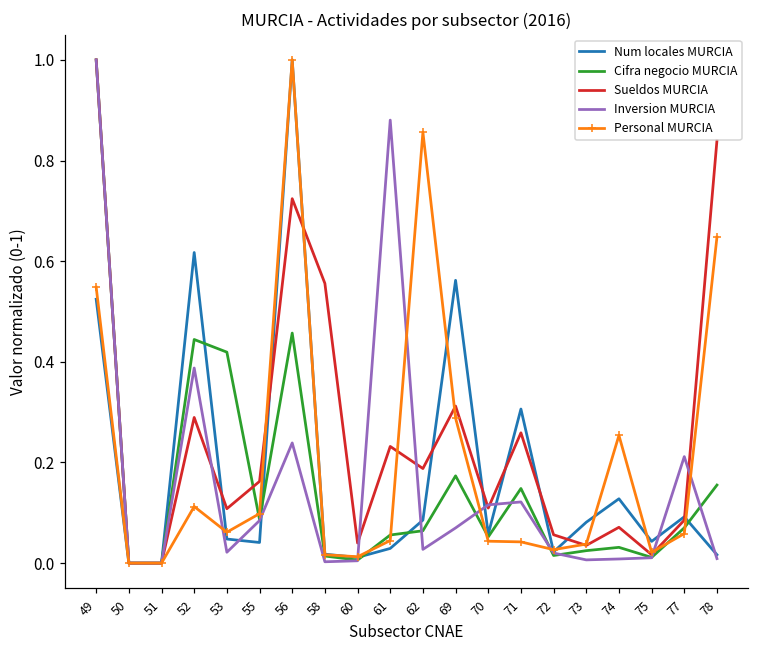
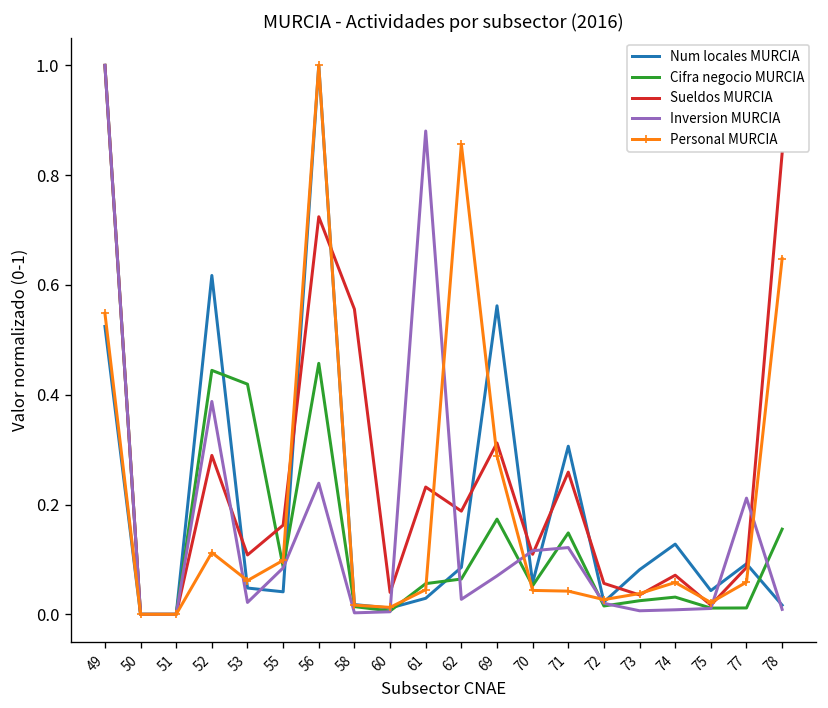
Personal MURCIA, 74: 0.25 -> 0.06
Cifra negocio MURCIA, 77: 0.07 -> 0.01
